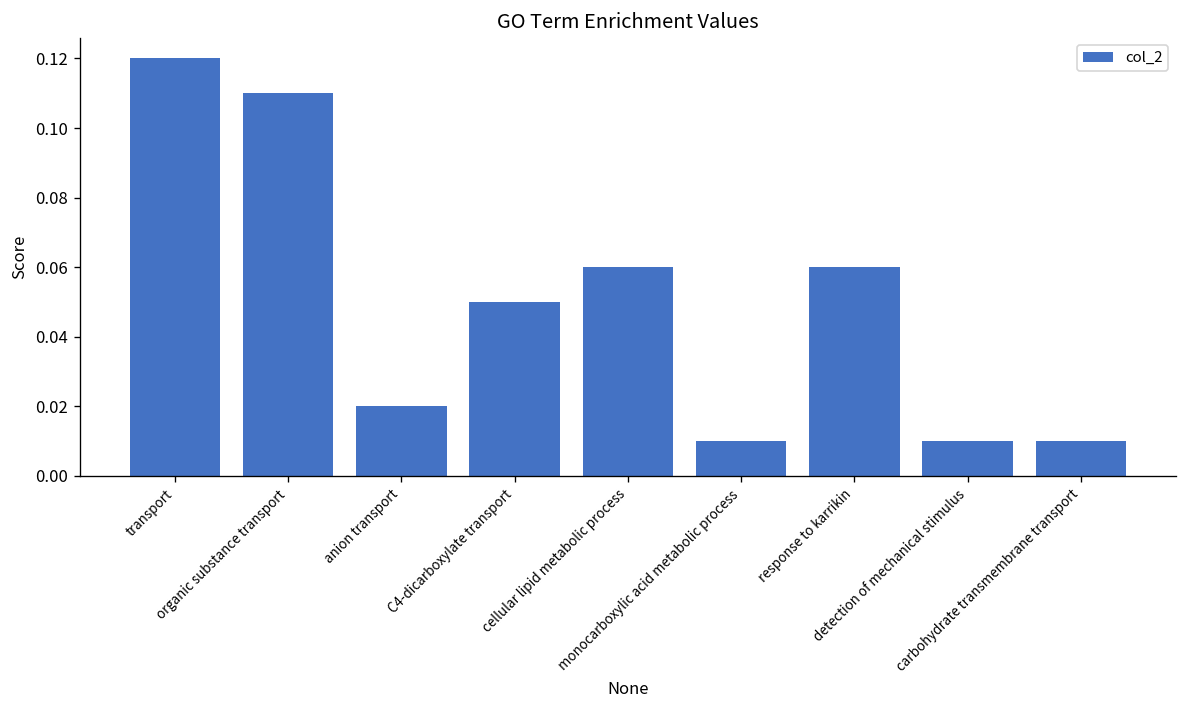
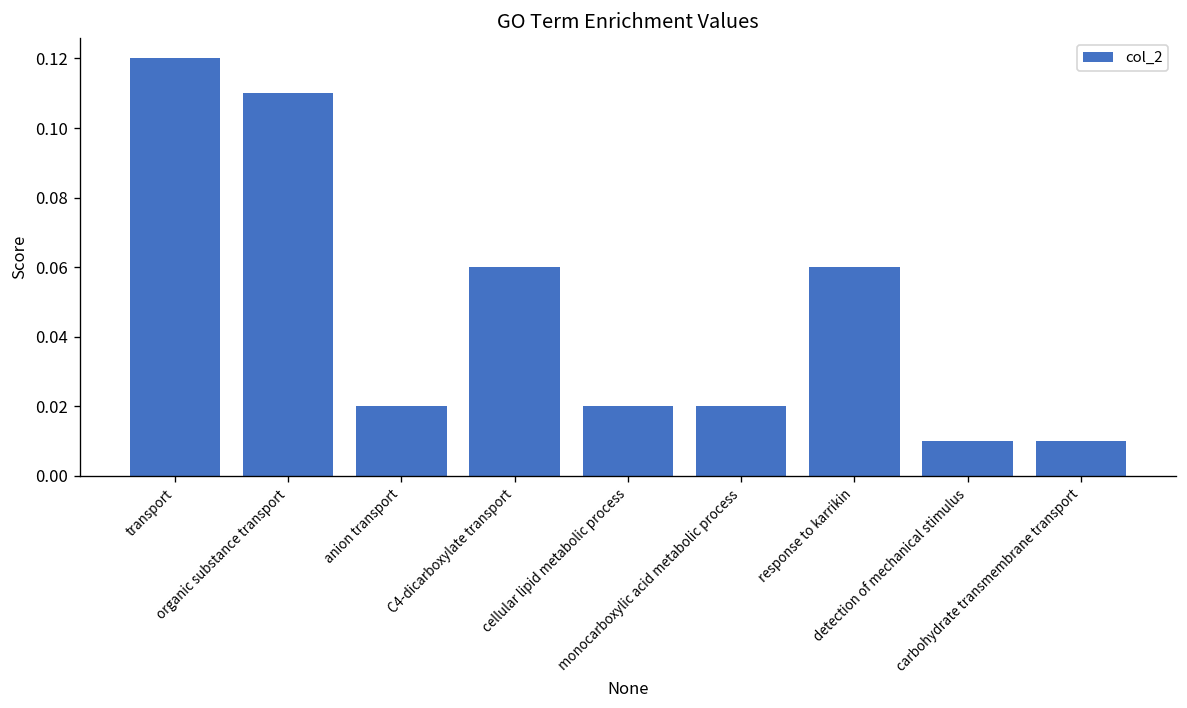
C4-dicarboxylate transport: 0.05 -> 0.06
cellular lipid metabolic process: 0.06 -> 0.02
monocarboxylic acid metabolic process: 0.01 -> 0.02
